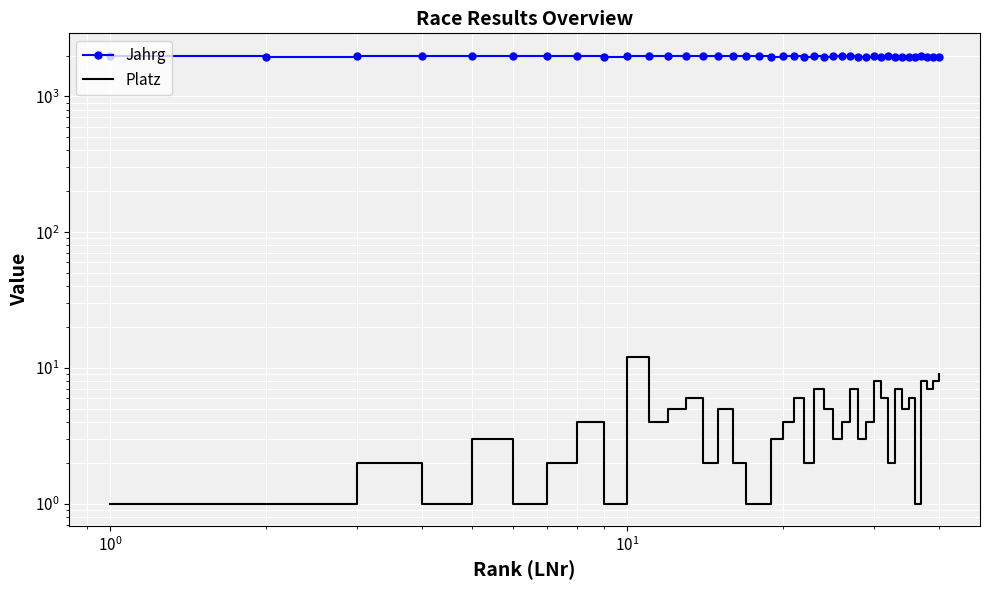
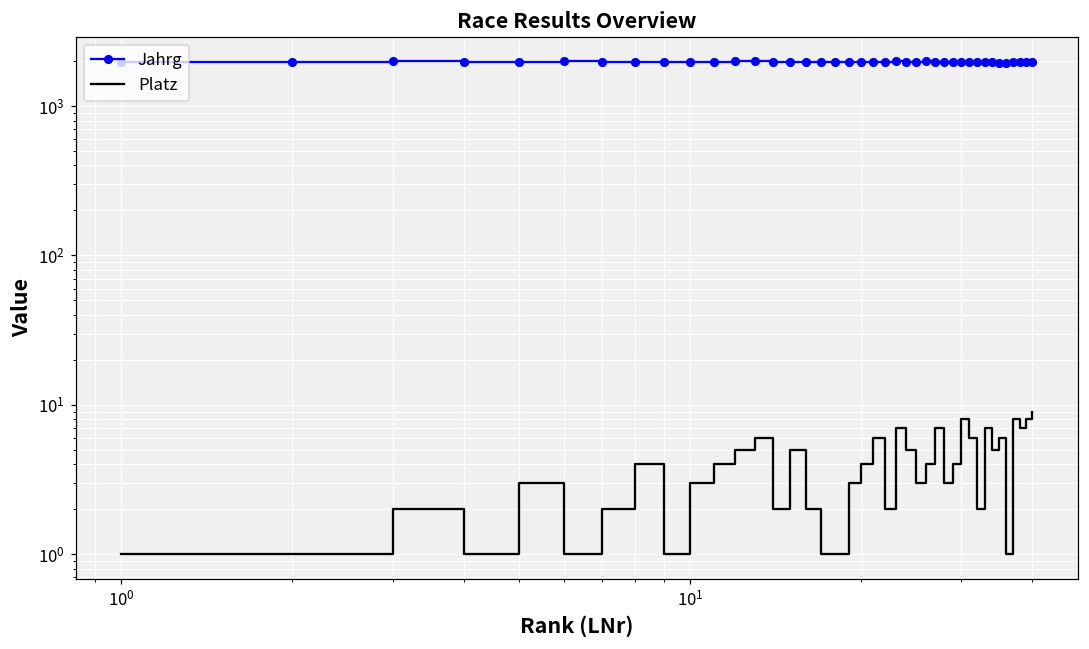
Platz, 10^1: 12 -> 3
